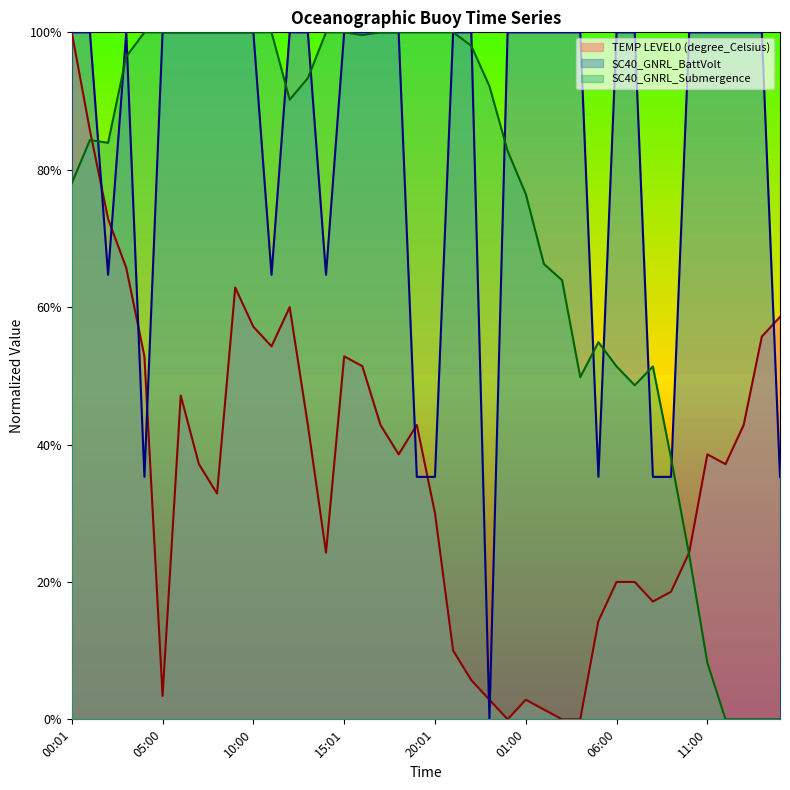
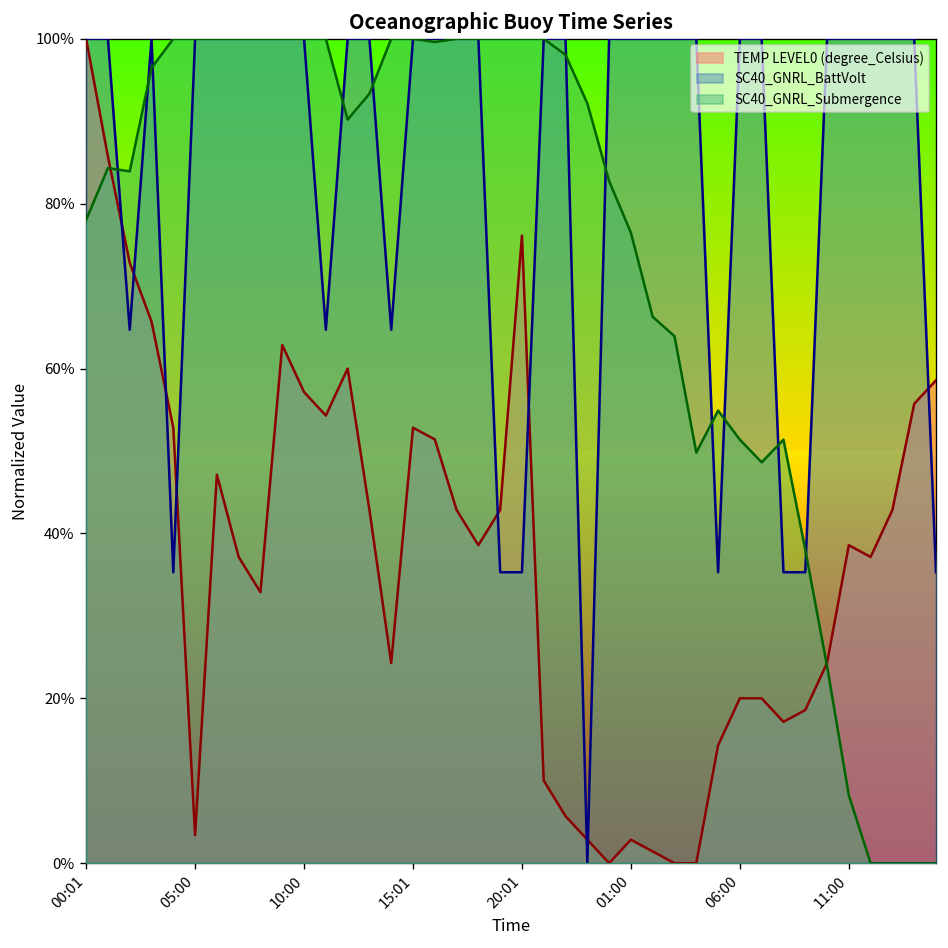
TEMP LEVEL0 (degree_Celsius), 20:01: 30% -> 76%
